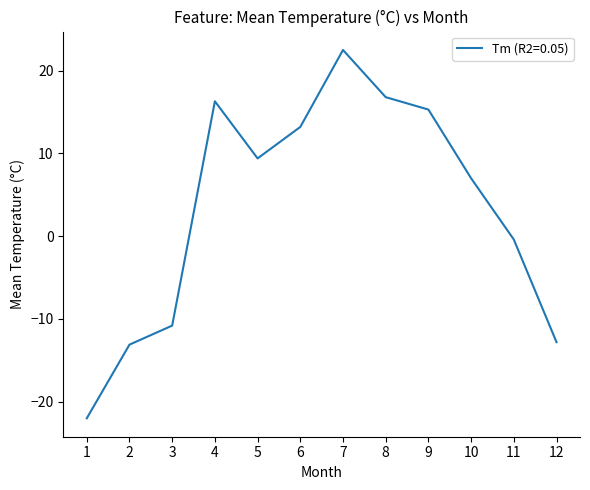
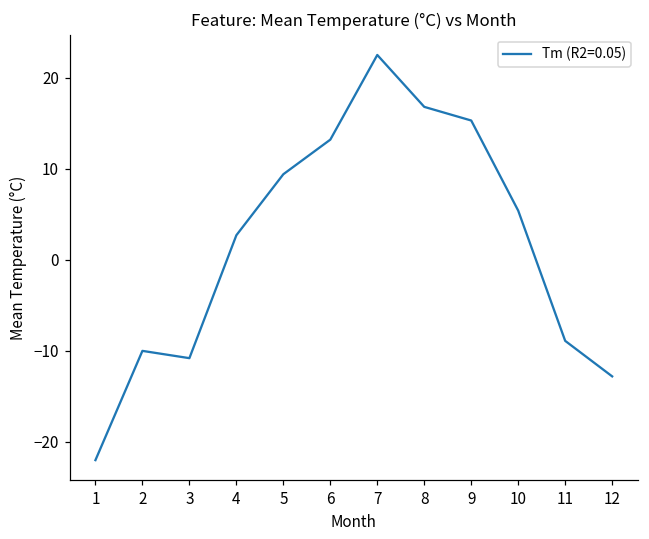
2: -13 -> -10
4: 16 -> 3
10: 7 -> 5
11: 0 -> -9
